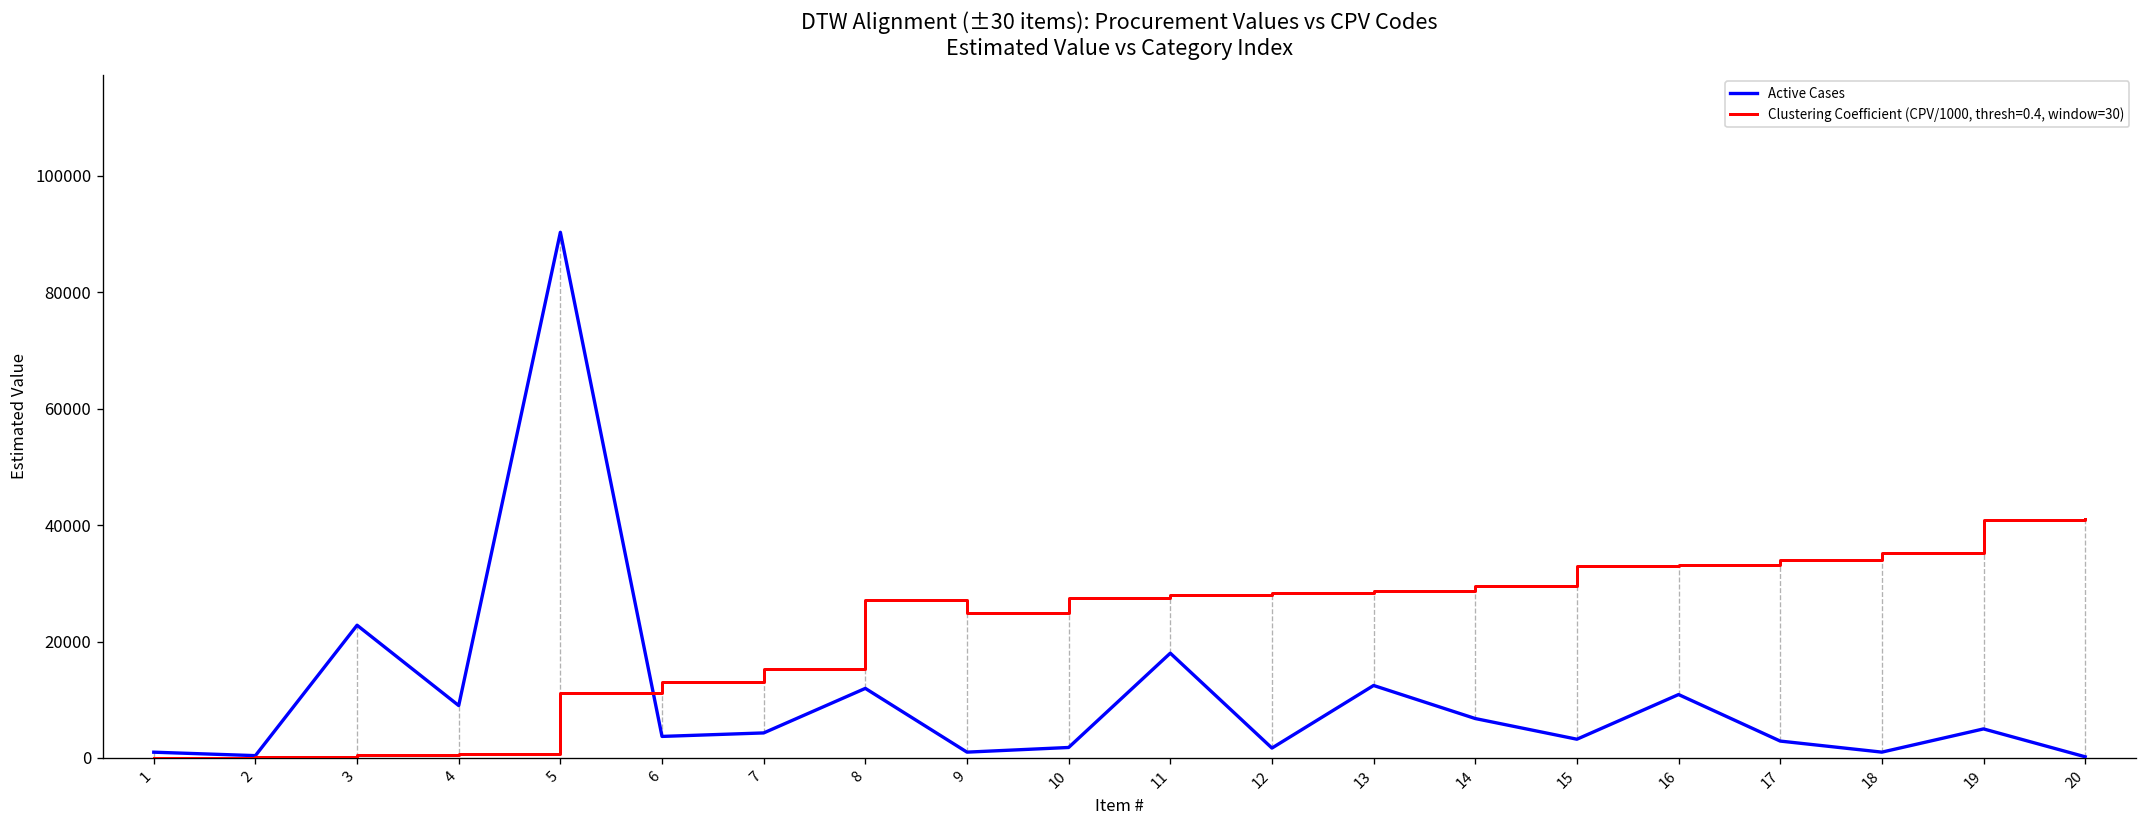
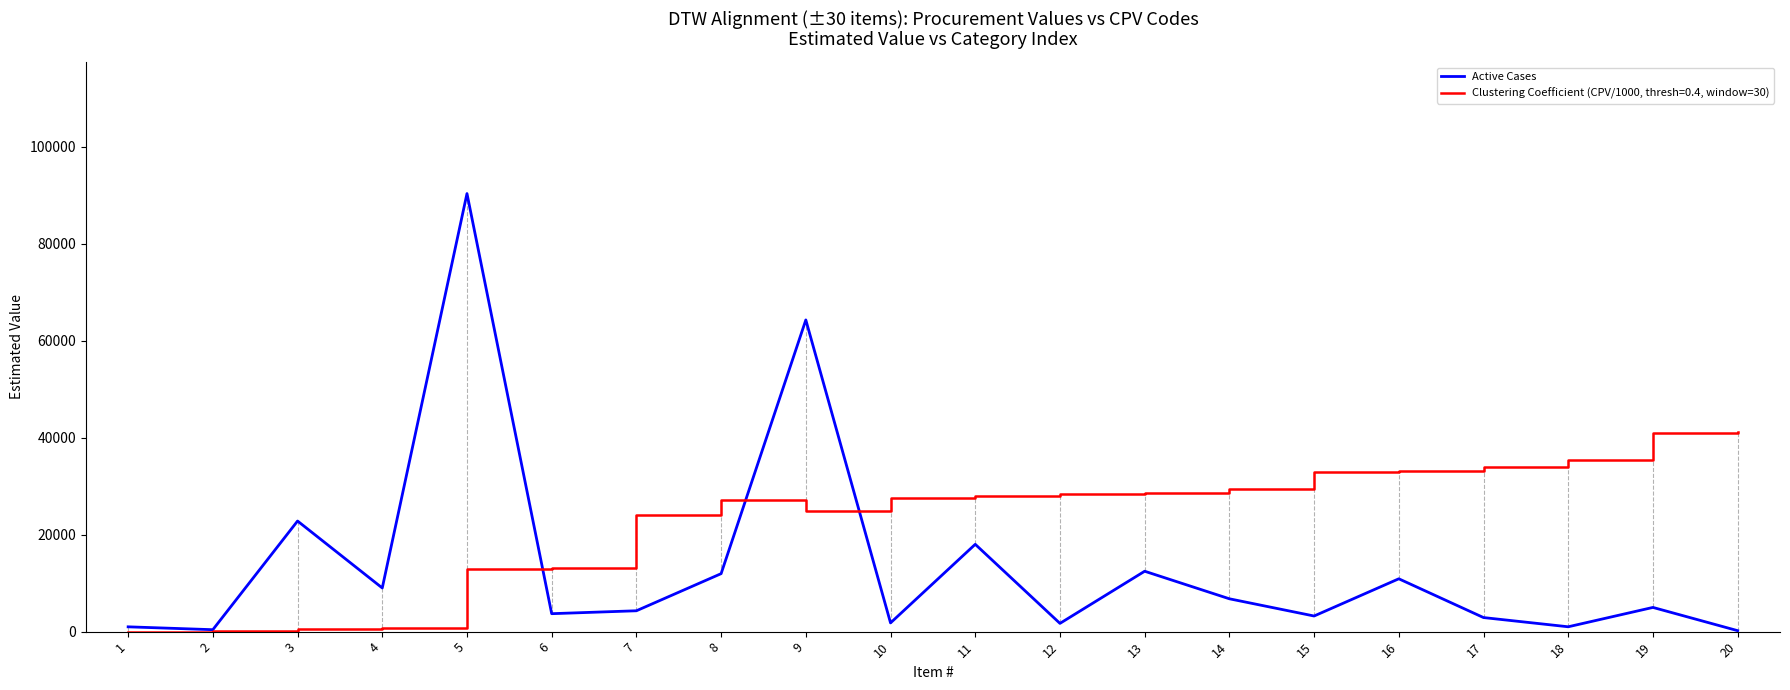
Clustering Coefficient (CPV/1000, thresh=0.4, window=30), 5: 11000 -> 13000
Clustering Coefficient (CPV/1000, thresh=0.4, window=30), 7: 15000 -> 24000
Active Cases, 9: 1000 -> 64000
